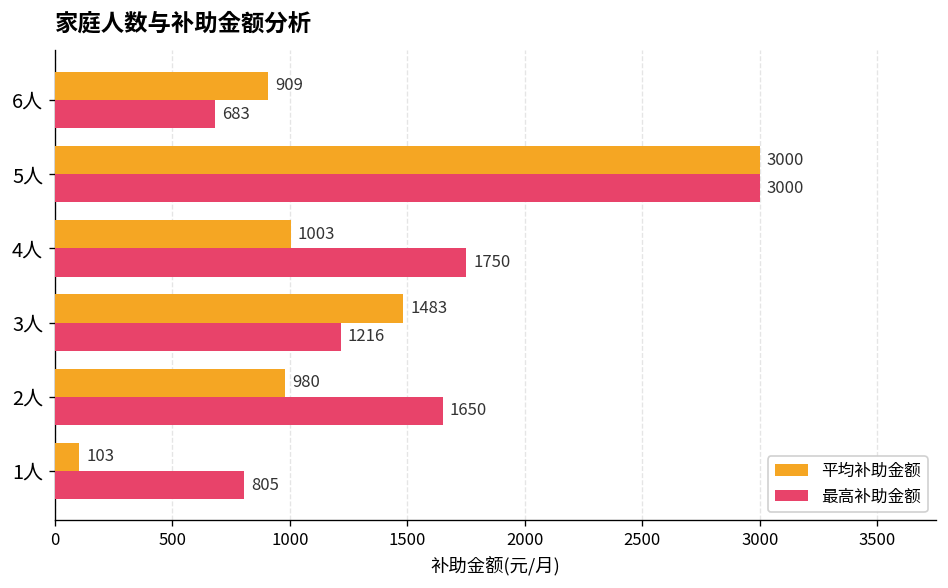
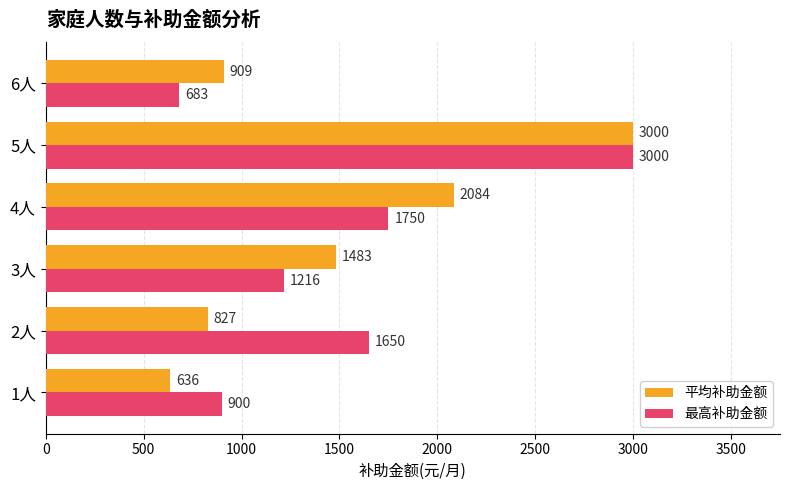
平均补助金额, 4人: 1003 -> 2084
平均补助金额, 2人: 980 -> 827
平均补助金额, 1人: 103 -> 636
最高补助金额, 1人: 805 -> 900
